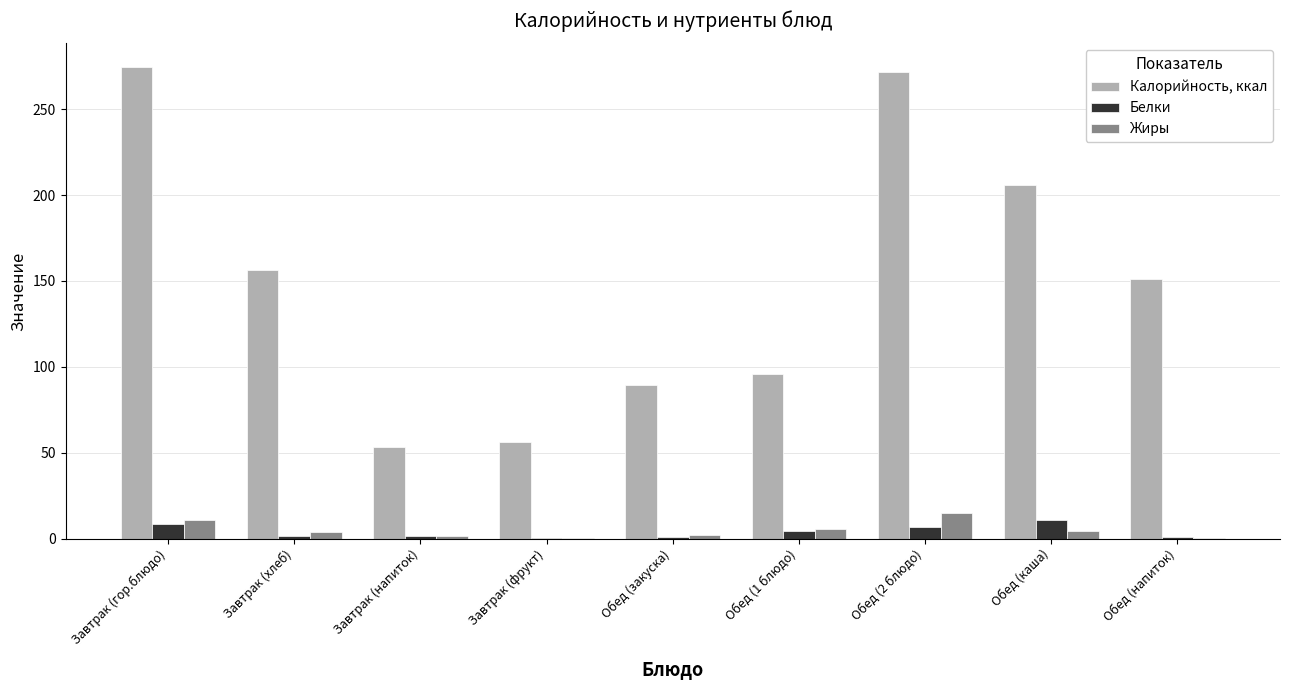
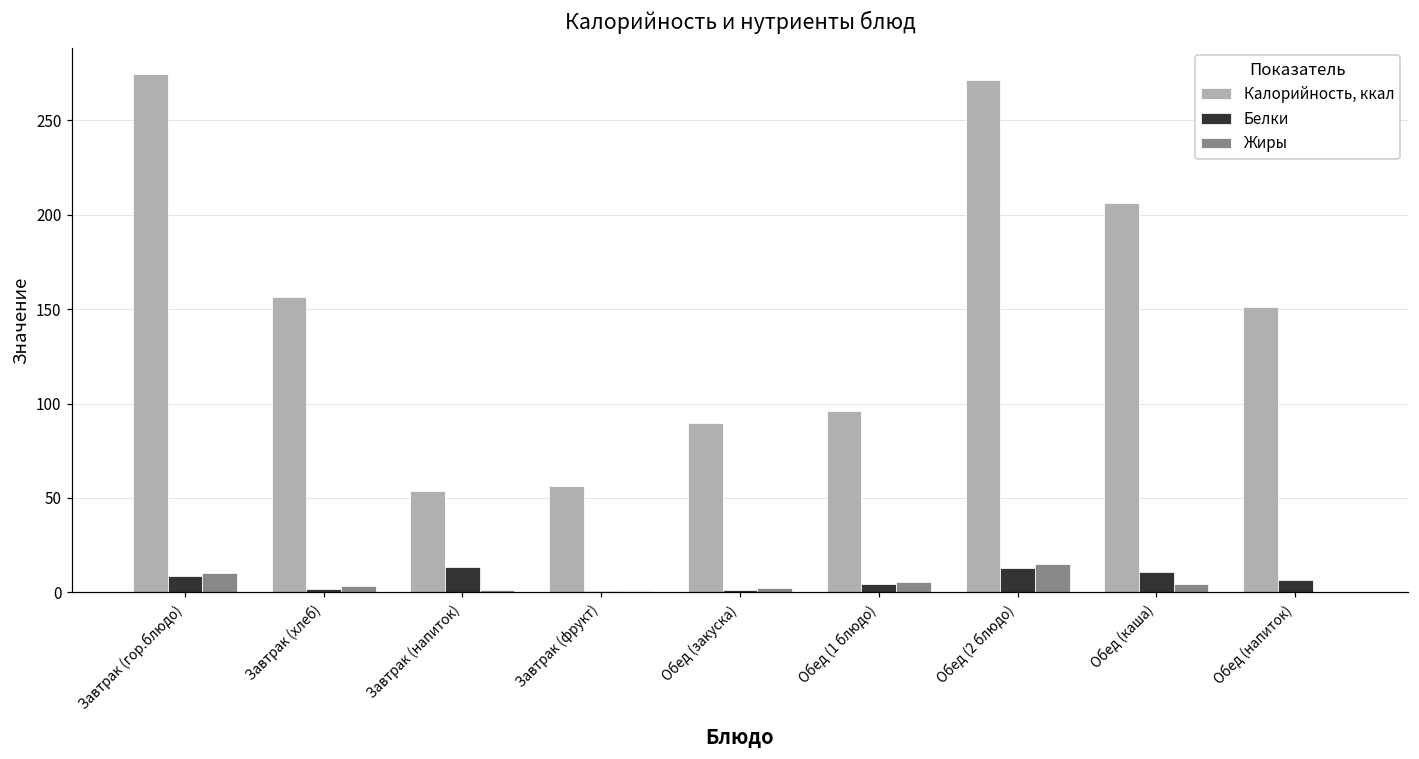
Белки, Завтрак (напиток): 2 -> 13
Белки, Обед (2 блюдо): 7 -> 13
Белки, Обед (напиток): 1 -> 7
